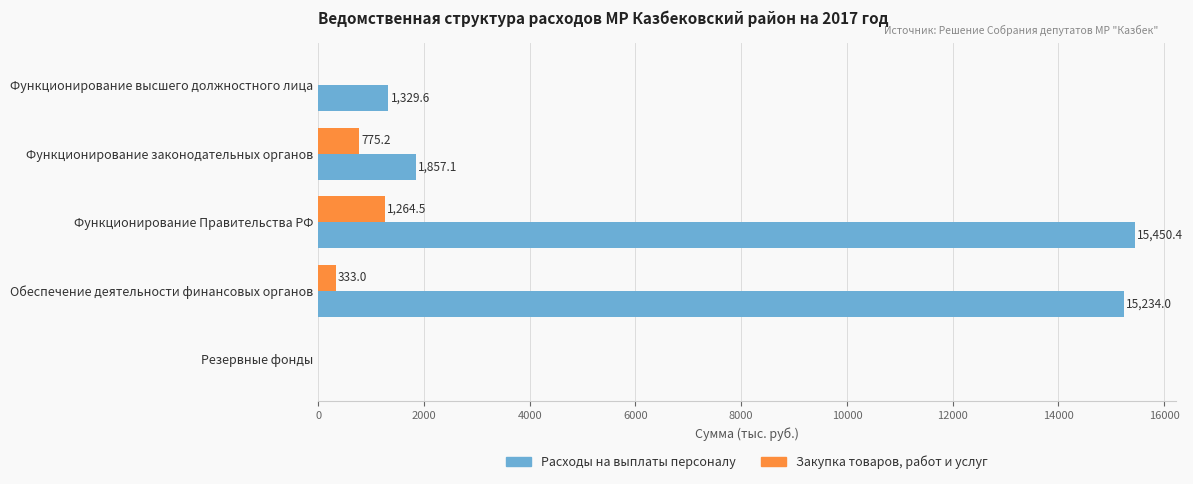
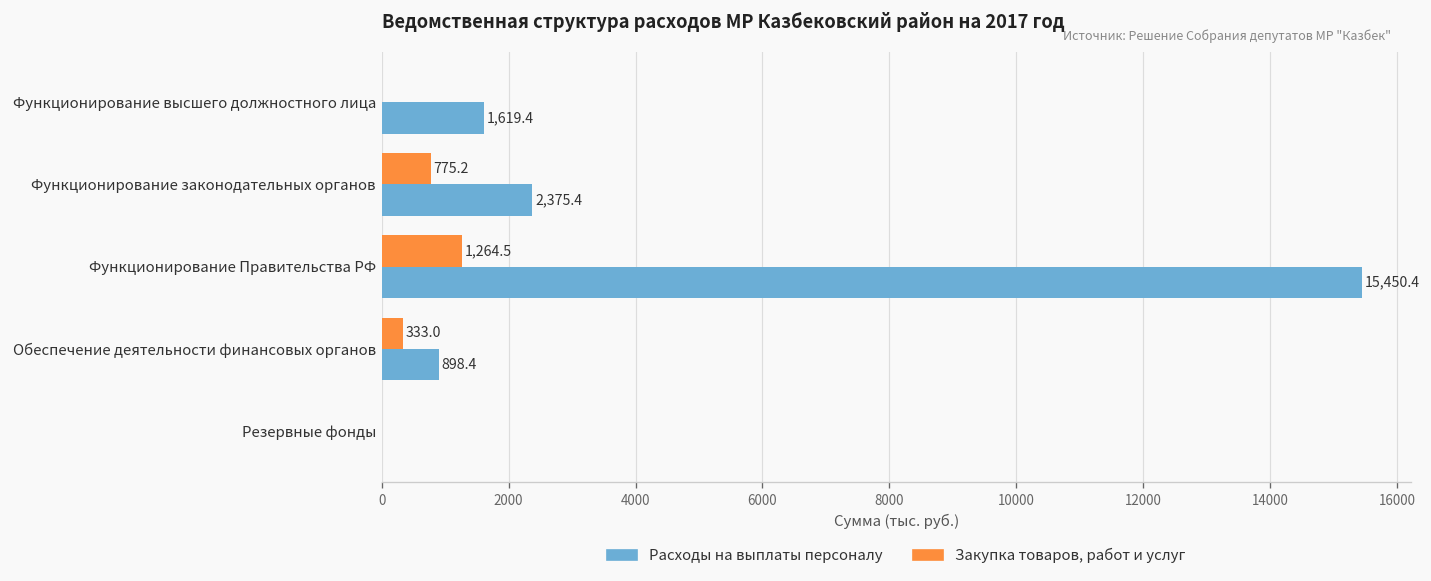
Расходы на выплаты персоналу, Функционирование высшего должностного лица: 1,329.6 -> 1,619.4
Расходы на выплаты персоналу, Функционирование законодательных органов: 1,857.1 -> 2,375.4
Расходы на выплаты персоналу, Обеспечение деятельности финансовых органов: 15,234.0 -> 898.4
